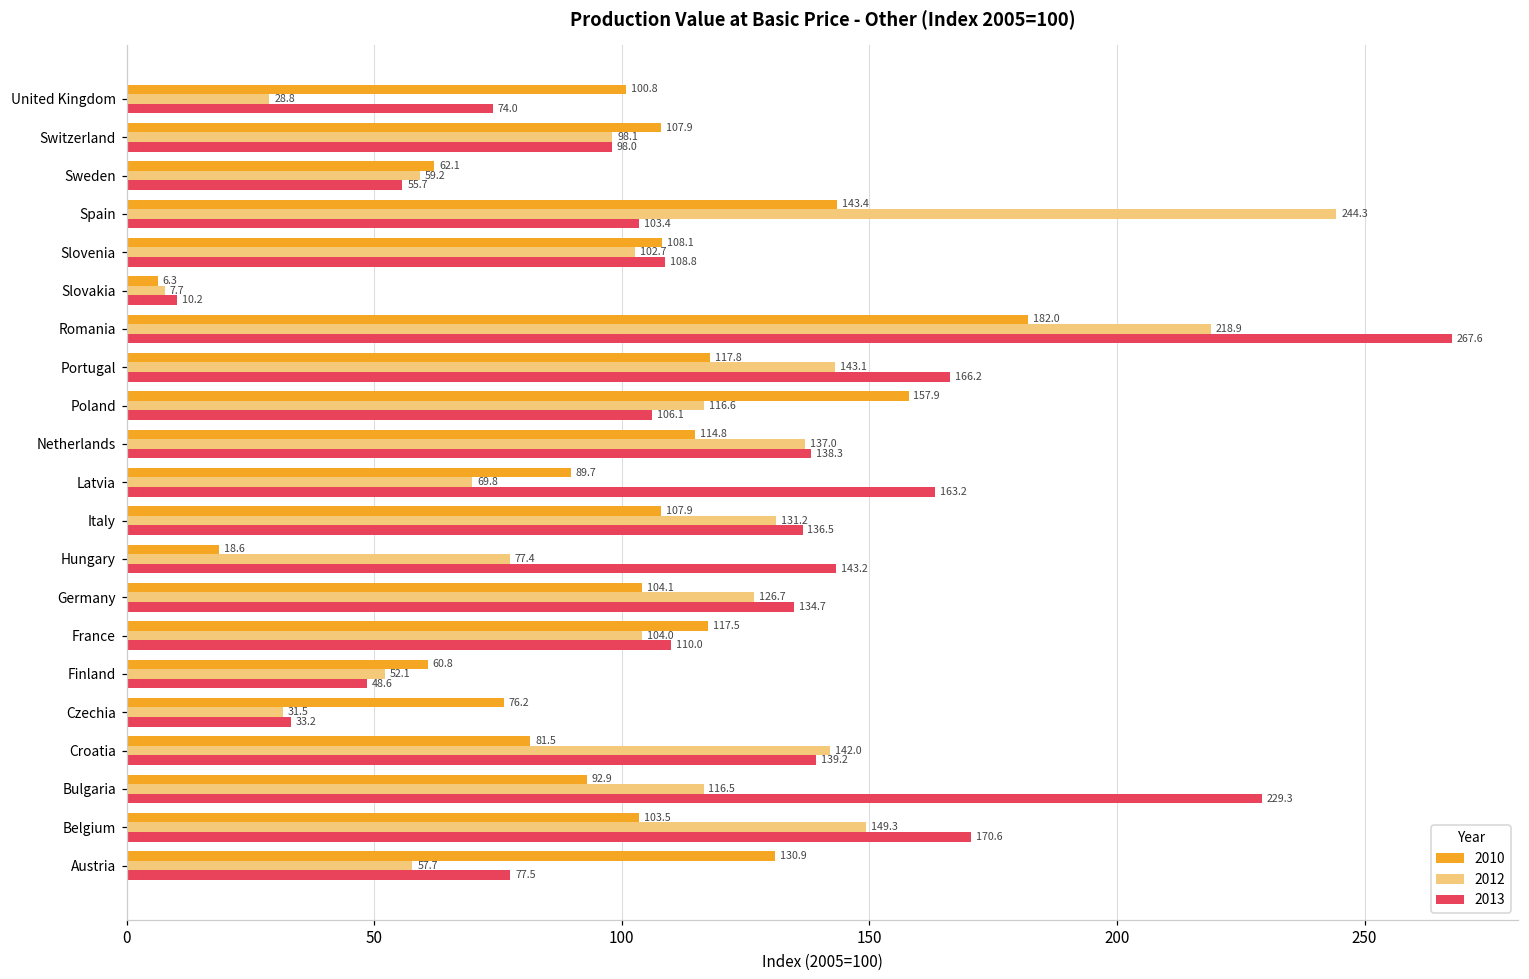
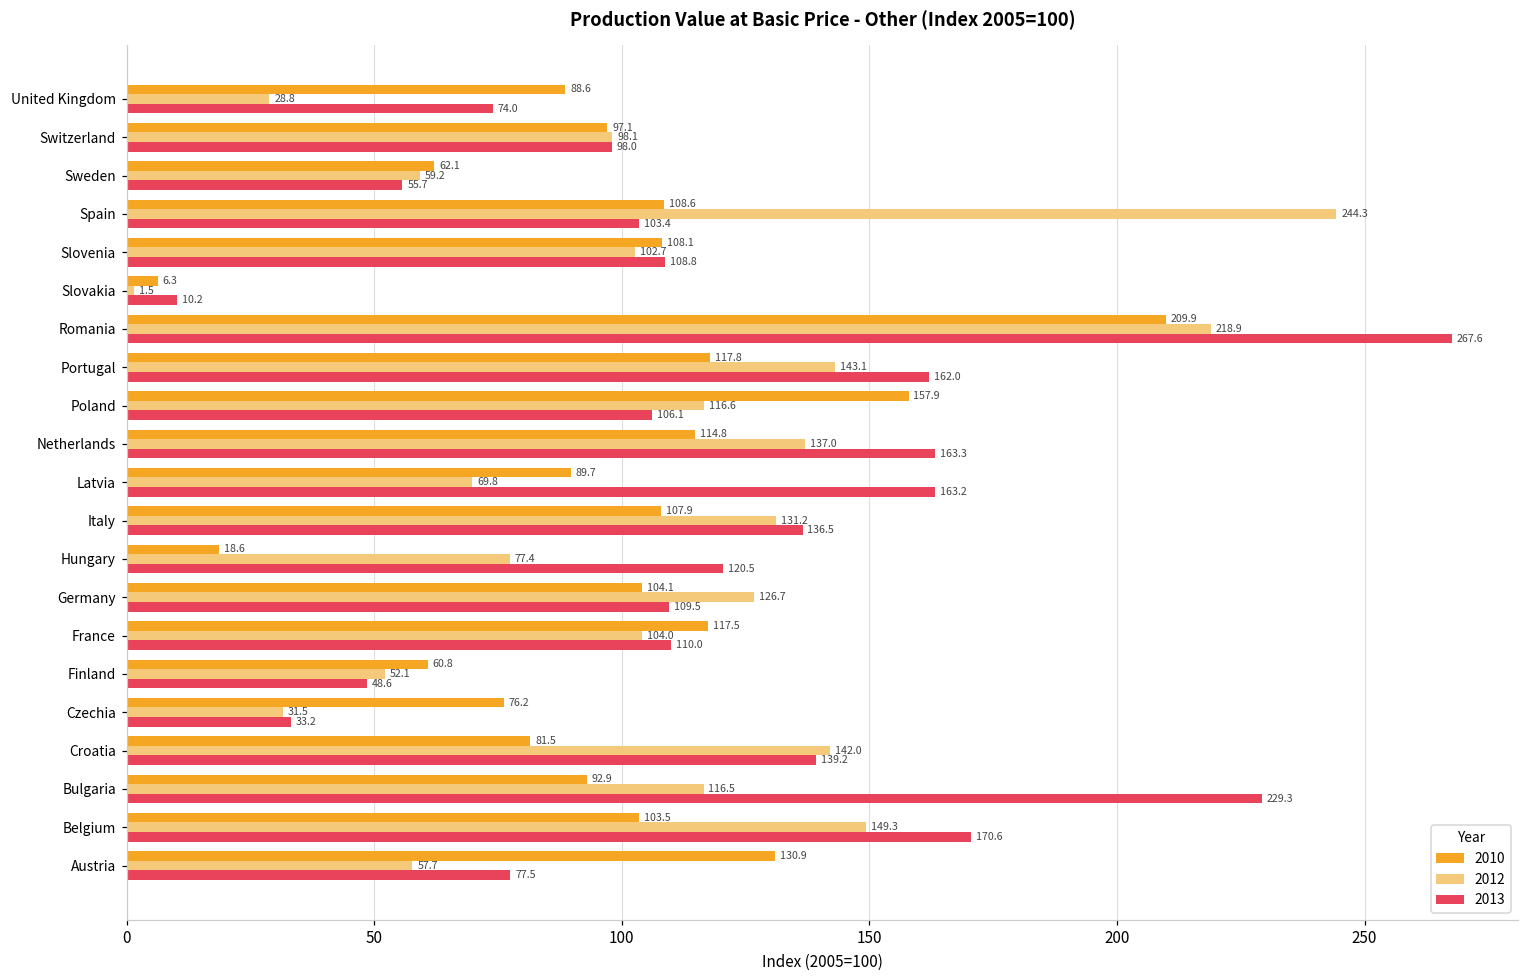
2010, United Kingdom: 100.8 -> 88.6
2010, Switzerland: 107.9 -> 97.1
2010, Spain: 143.4 -> 108.6
2012, Slovakia: 7.7 -> 1.5
2010, Romania: 182.0 -> 209.9
2013, Portugal: 166.2 -> 162.0
2013, Netherlands: 138.3 -> 163.3
2013, Hungary: 143.2 -> 120.5
2013, Germany: 134.7 -> 109.5
